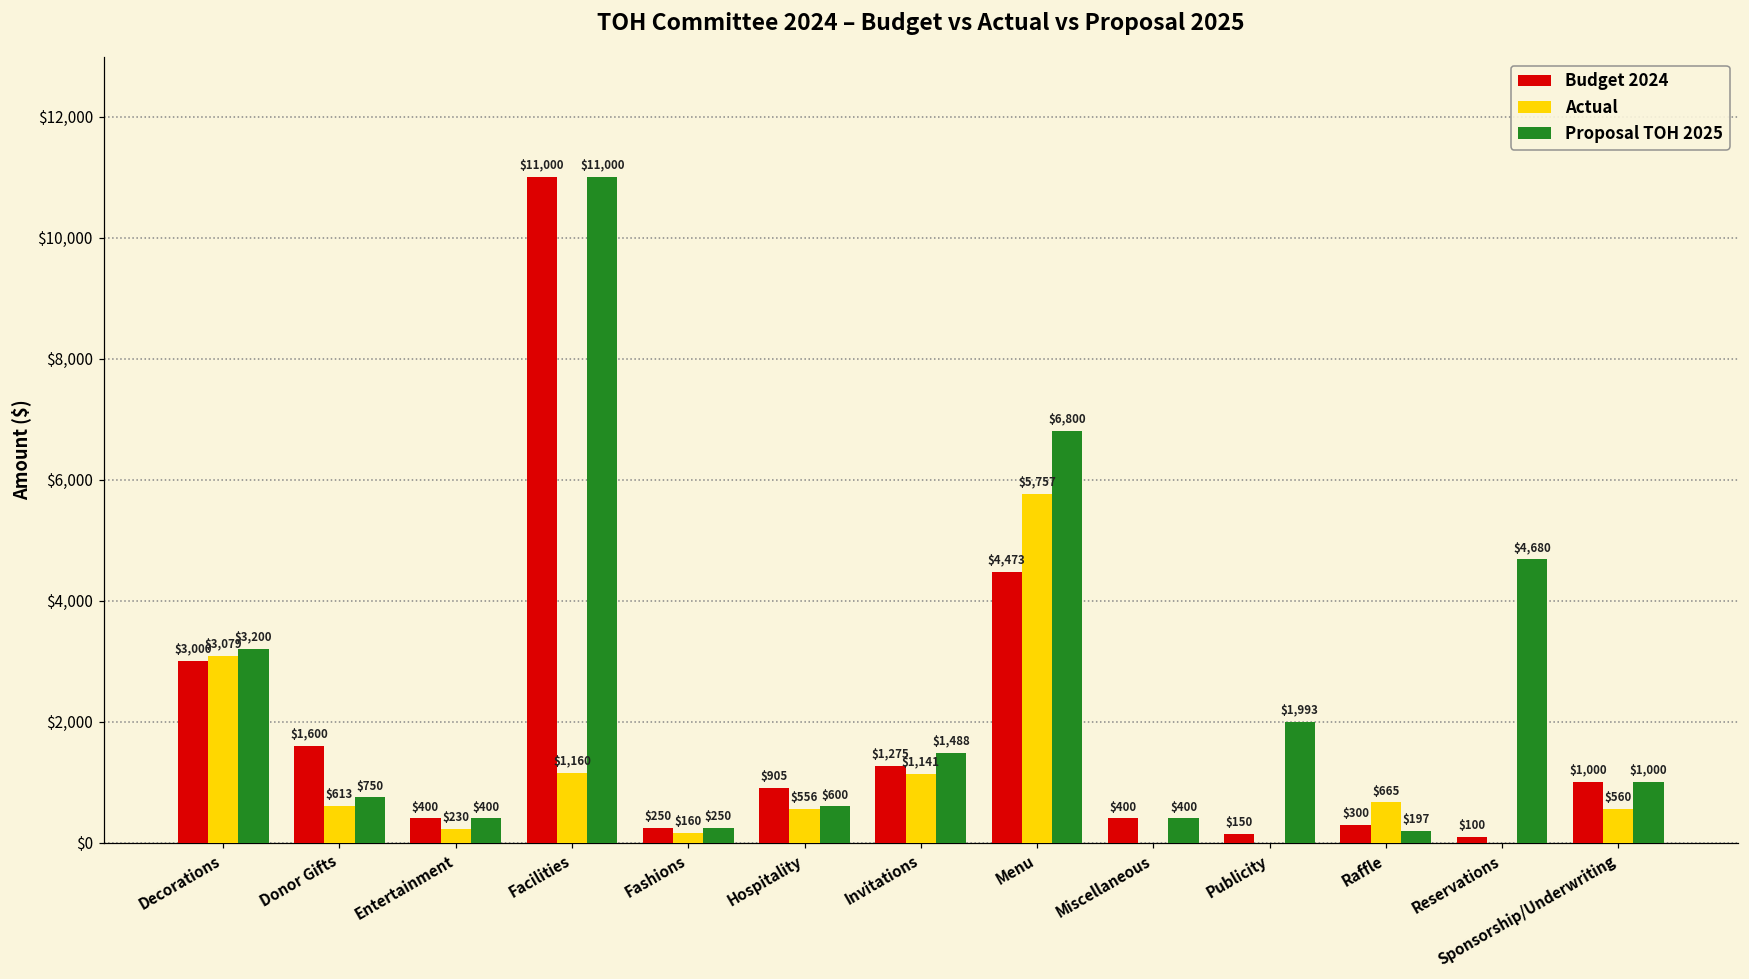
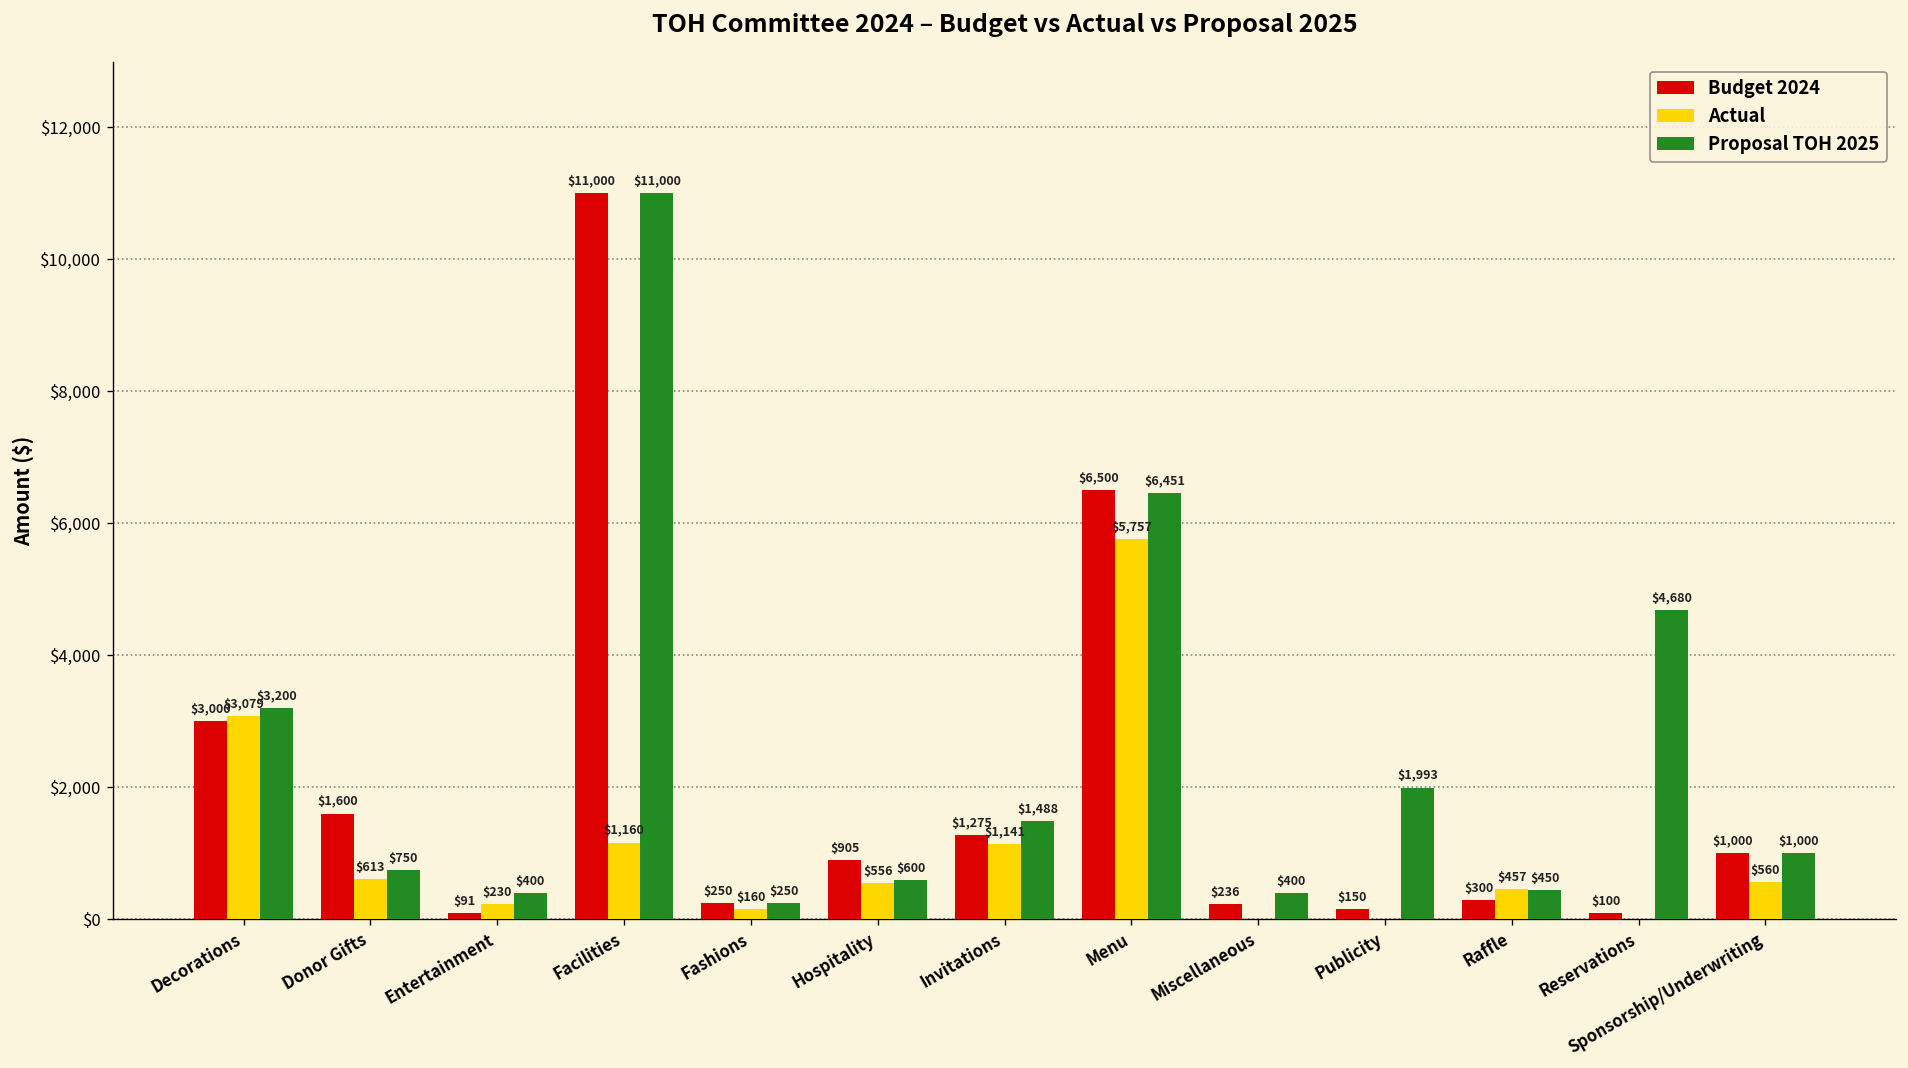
Budget 2024, Entertainment: $400 -> $91
Budget 2024, Menu: $4,473 -> $6,500
Proposal TOH 2025, Menu: $6,800 -> $6,451
Budget 2024, Miscellaneous: $400 -> $236
Actual, Raffle: $665 -> $457
Proposal TOH 2025, Raffle: $197 -> $450
